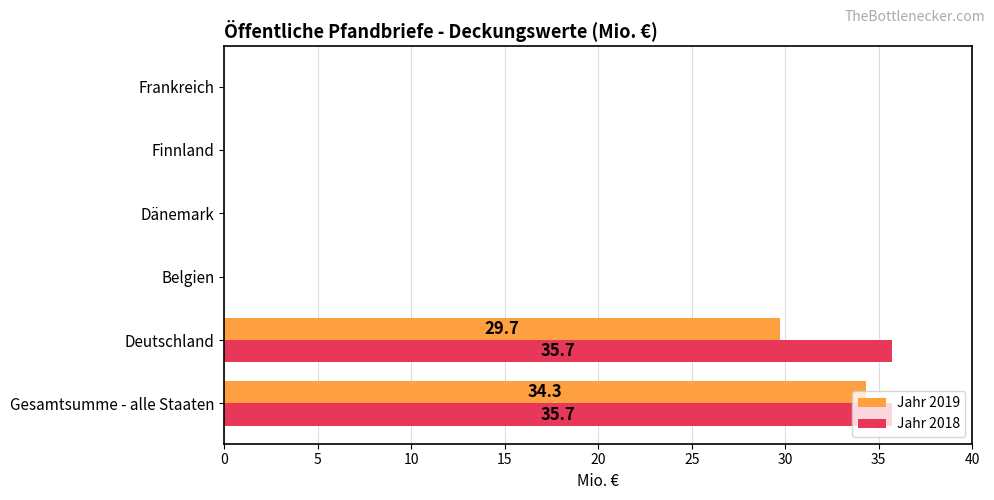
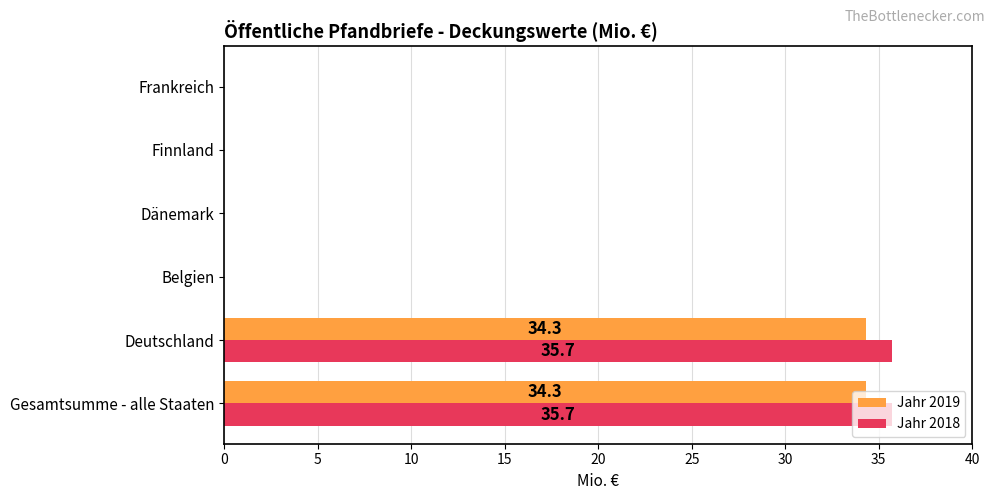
Jahr 2019, Deutschland: 29.7 -> 34.3
